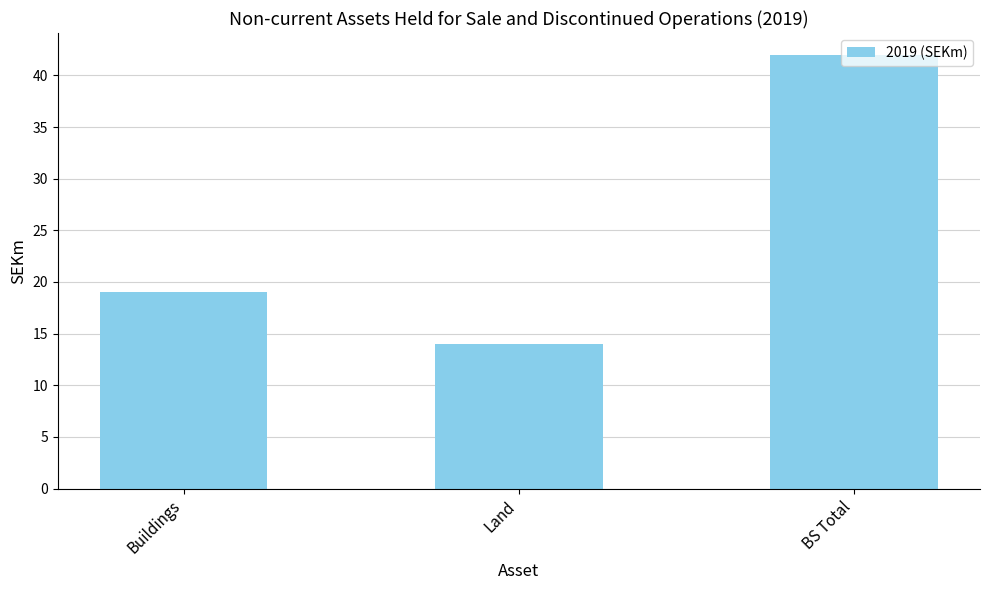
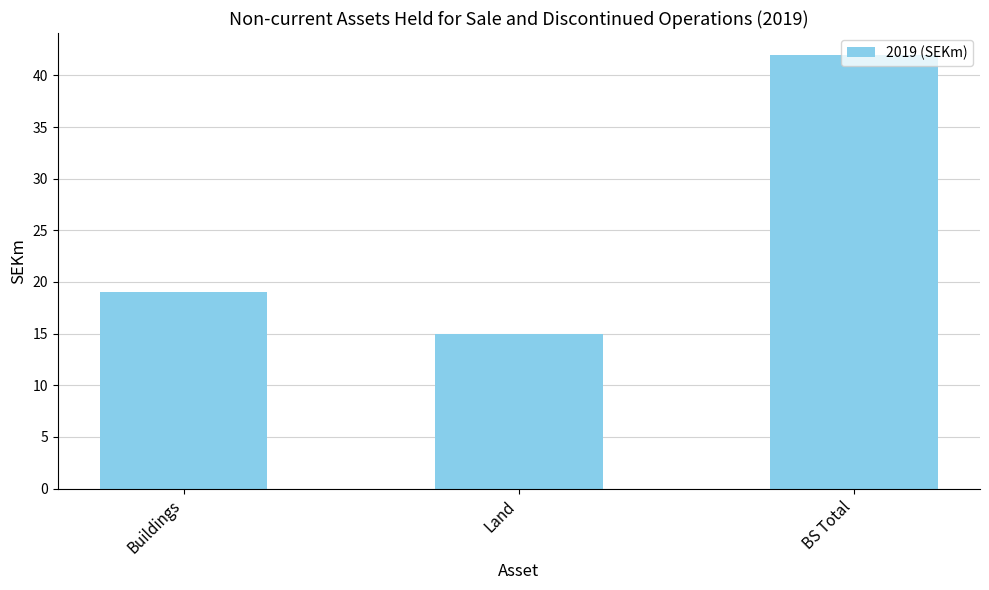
Land: 14 -> 15
